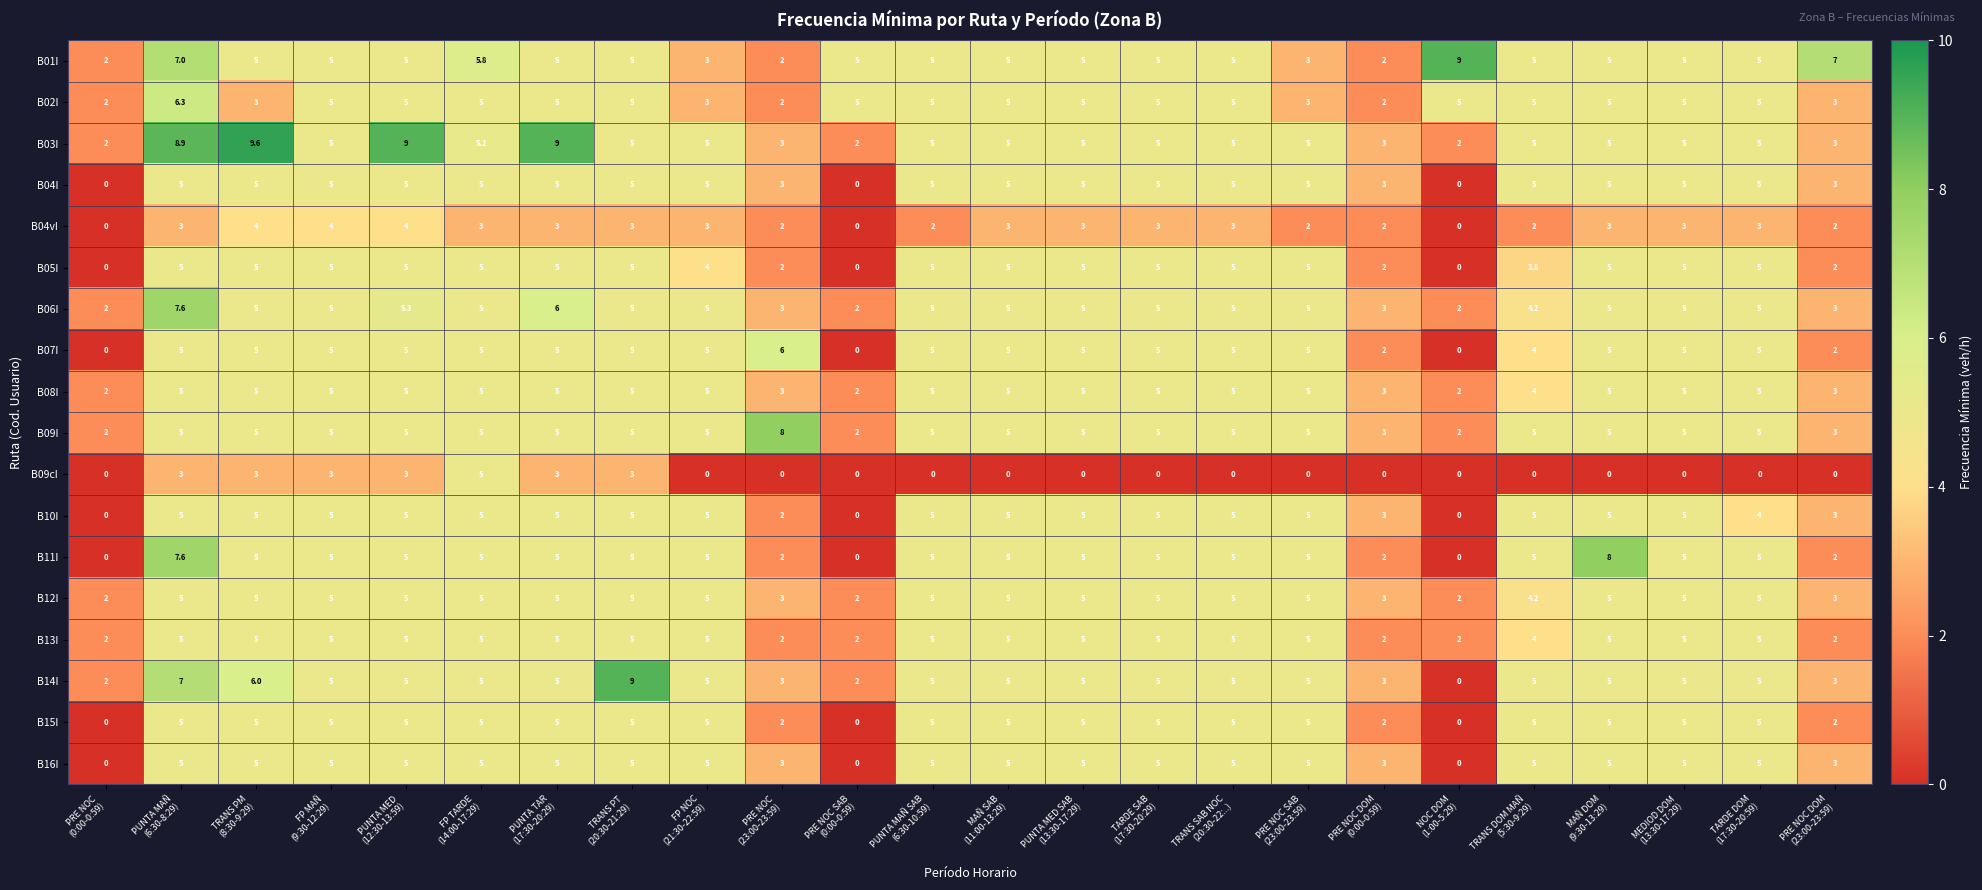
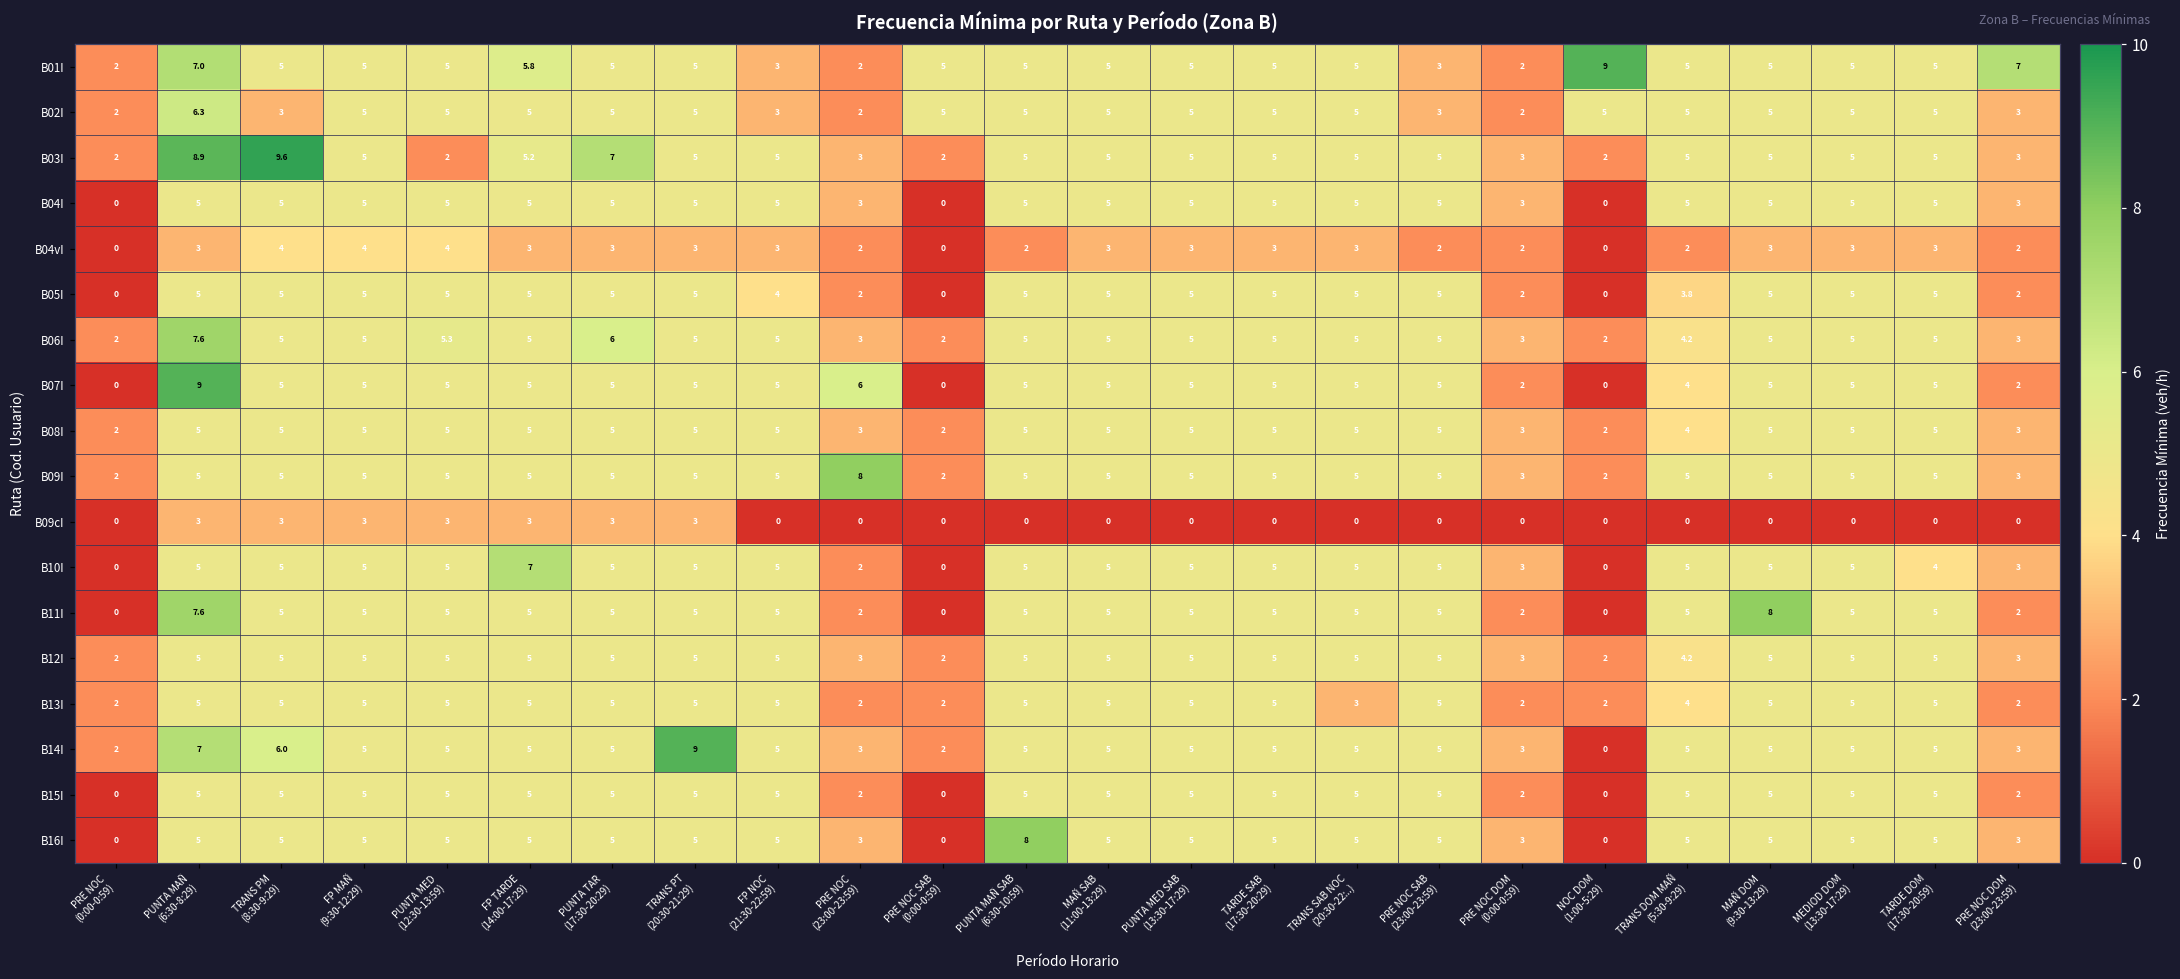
B03I, PUNTA MED (12:30-13:59): 9 -> 2
B03I, PUNTA TAR (17:30-20:29): 9 -> 7
B07I, PUNTA MAÑ (6:30-8:29): 5 -> 9
B09cI, FP TARDE (14:00-17:29): 5 -> 3
B10I, FP TARDE (14:00-17:29): 5 -> 7
B13I, TRANS SAB NOC (20:30-22:..): 5 -> 3
B16I, PUNTA MAÑ SAB (6:30-10:59): 5 -> 8
